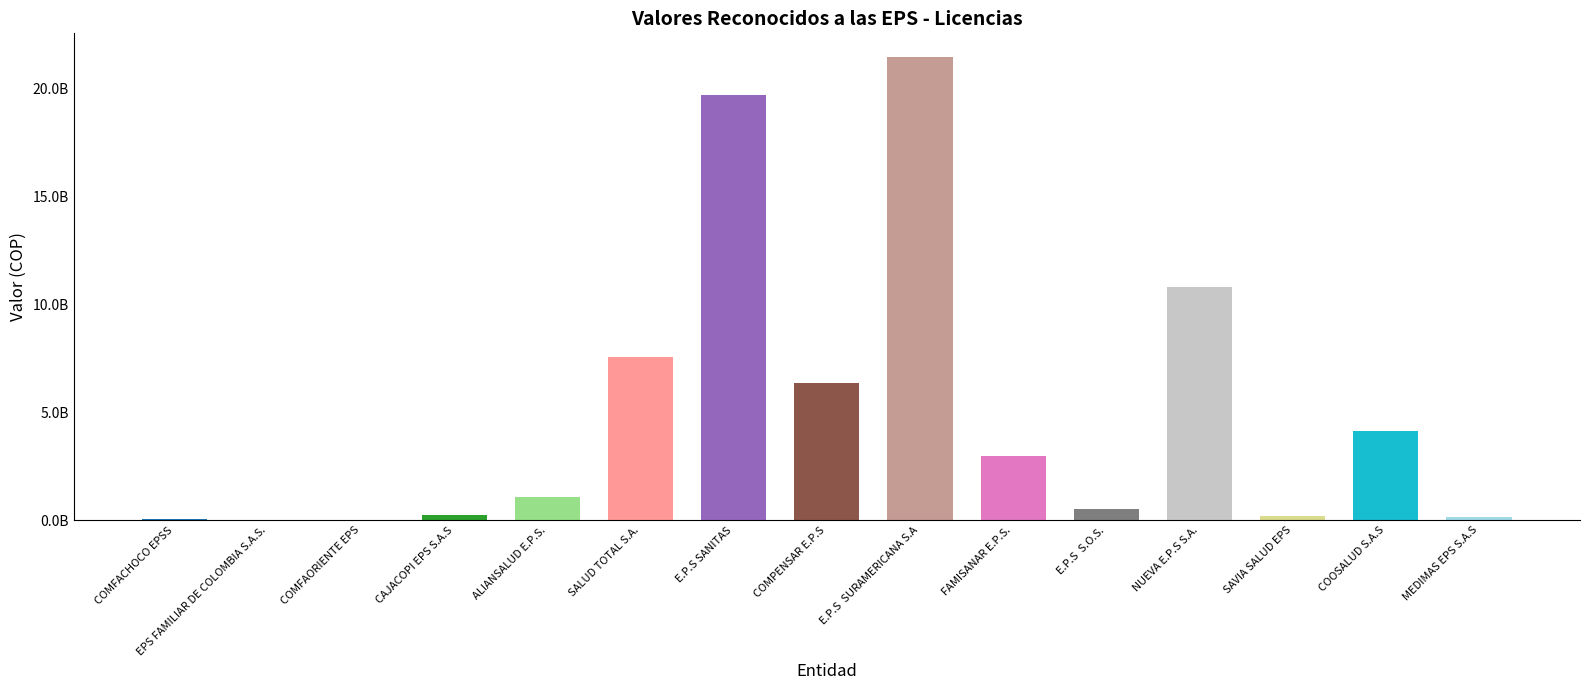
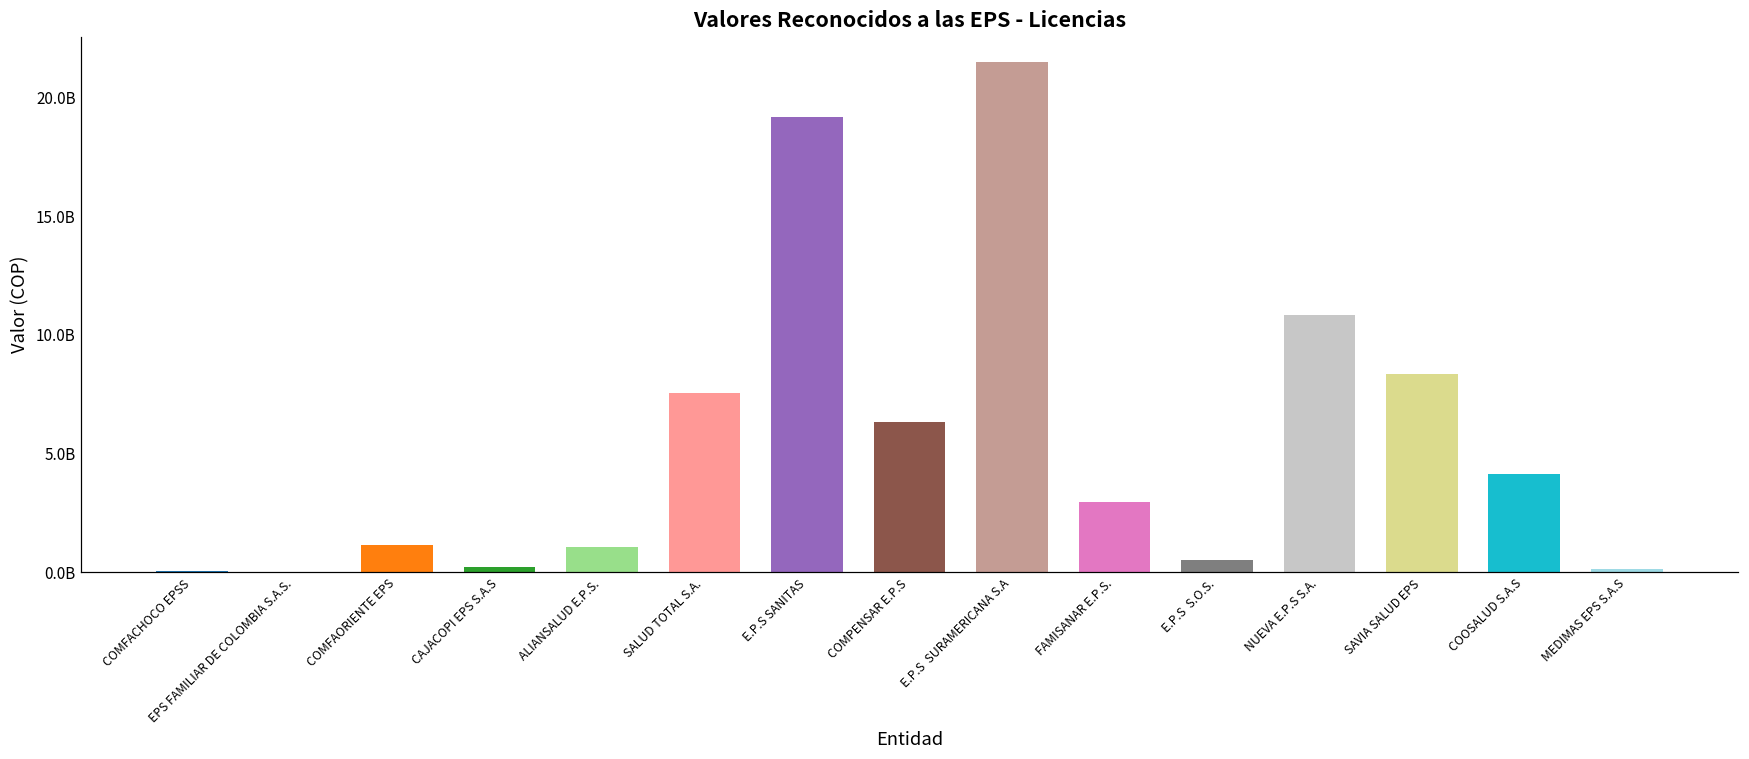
COMFAORIENTE EPS: 0 -> 1200000000
E.P.S SANITAS: 19700000000 -> 19200000000
SAVIA SALUD EPS: 200000000 -> 8400000000
